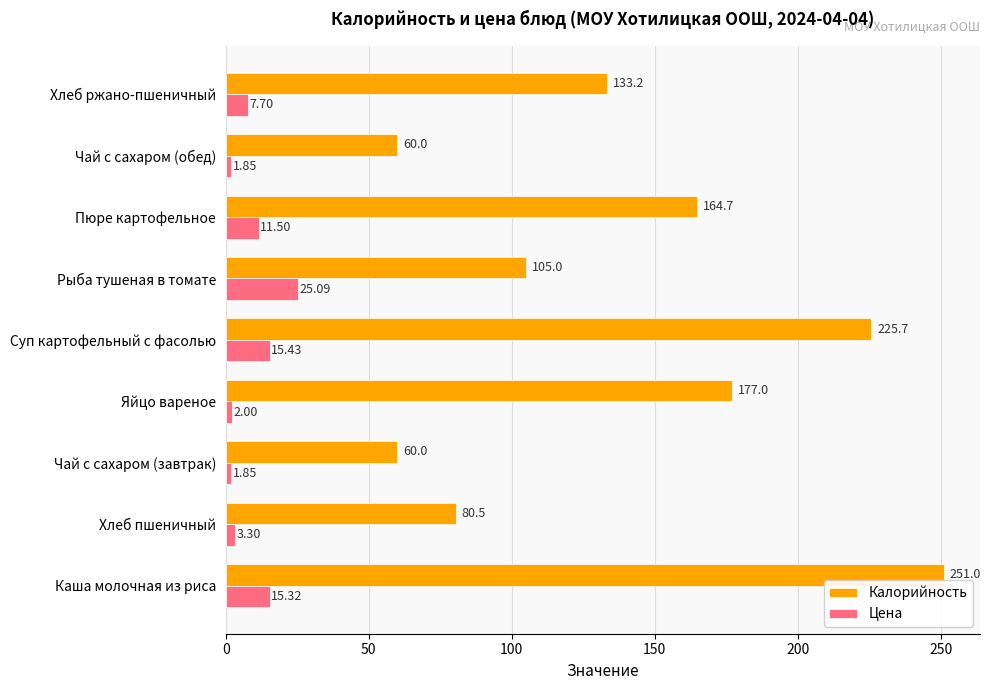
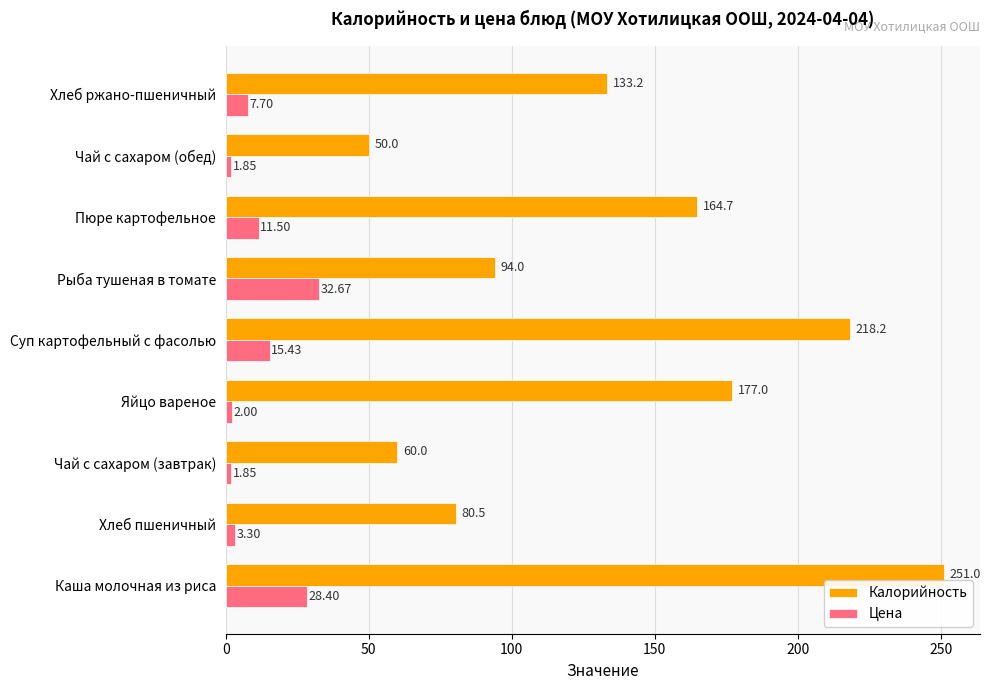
Калорийность, Чай с сахаром (обед): 60.0 -> 50.0
Калорийность, Рыба тушеная в томате: 105.0 -> 94.0
Цена, Рыба тушеная в томате: 25.09 -> 32.67
Калорийность, Суп картофельный с фасолью: 225.7 -> 218.2
Цена, Каша молочная из риса: 15.32 -> 28.40
